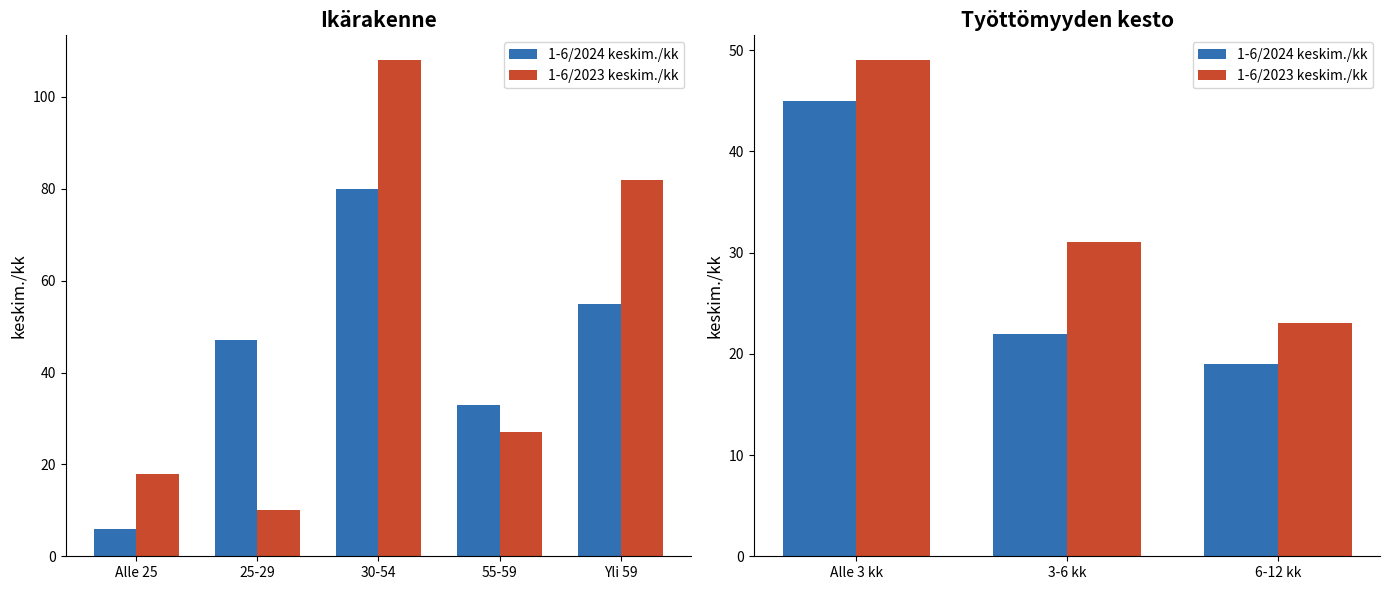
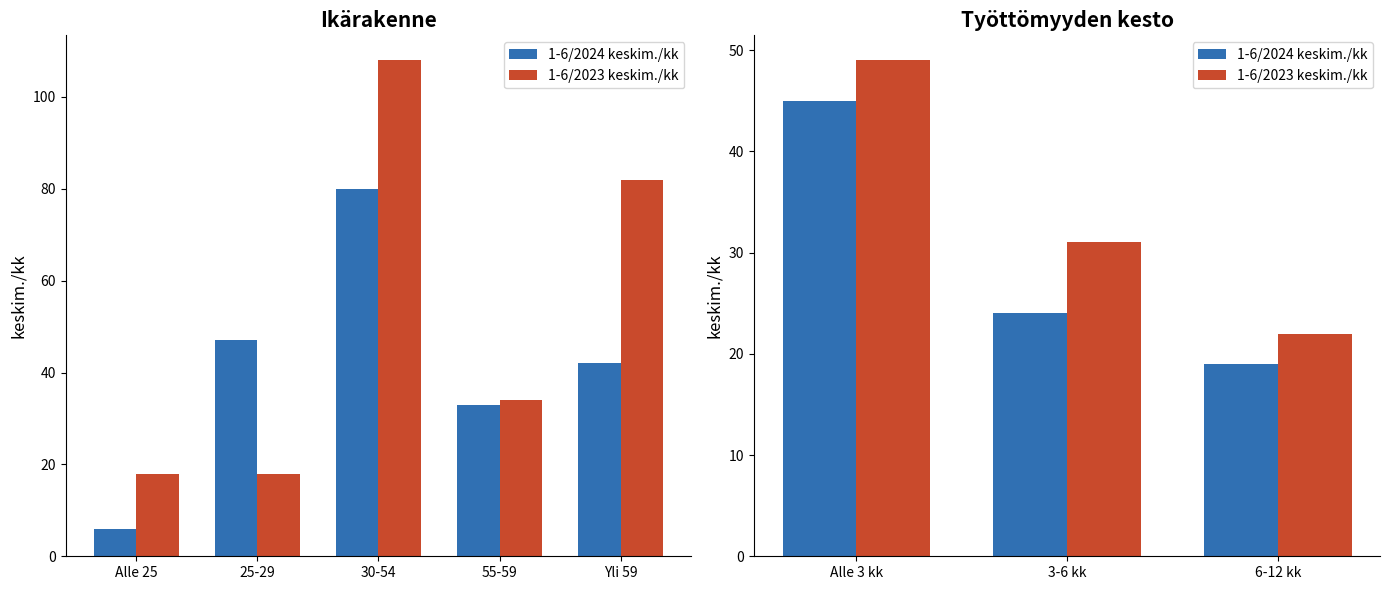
Ikärakenne, 1-6/2023 keskim./kk, 25-29: 10 -> 18
Ikärakenne, 1-6/2023 keskim./kk, 55-59: 27 -> 34
Ikärakenne, 1-6/2024 keskim./kk, Yli 59: 55 -> 42
Työttömyyden kesto, 1-6/2024 keskim./kk, 3-6 kk: 22 -> 24
Työttömyyden kesto, 1-6/2023 keskim./kk, 6-12 kk: 23 -> 22
